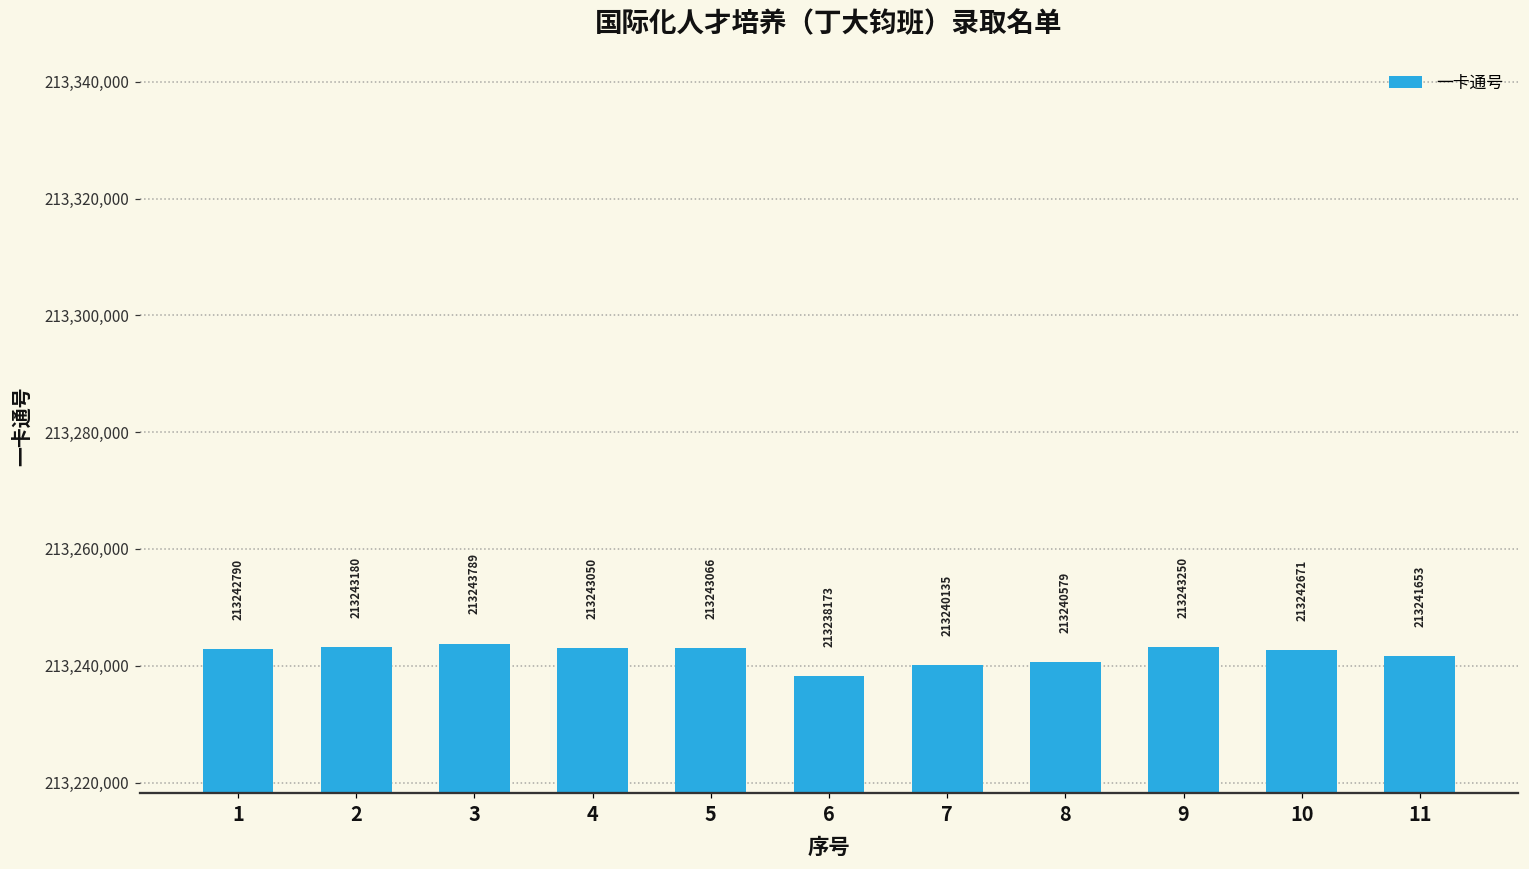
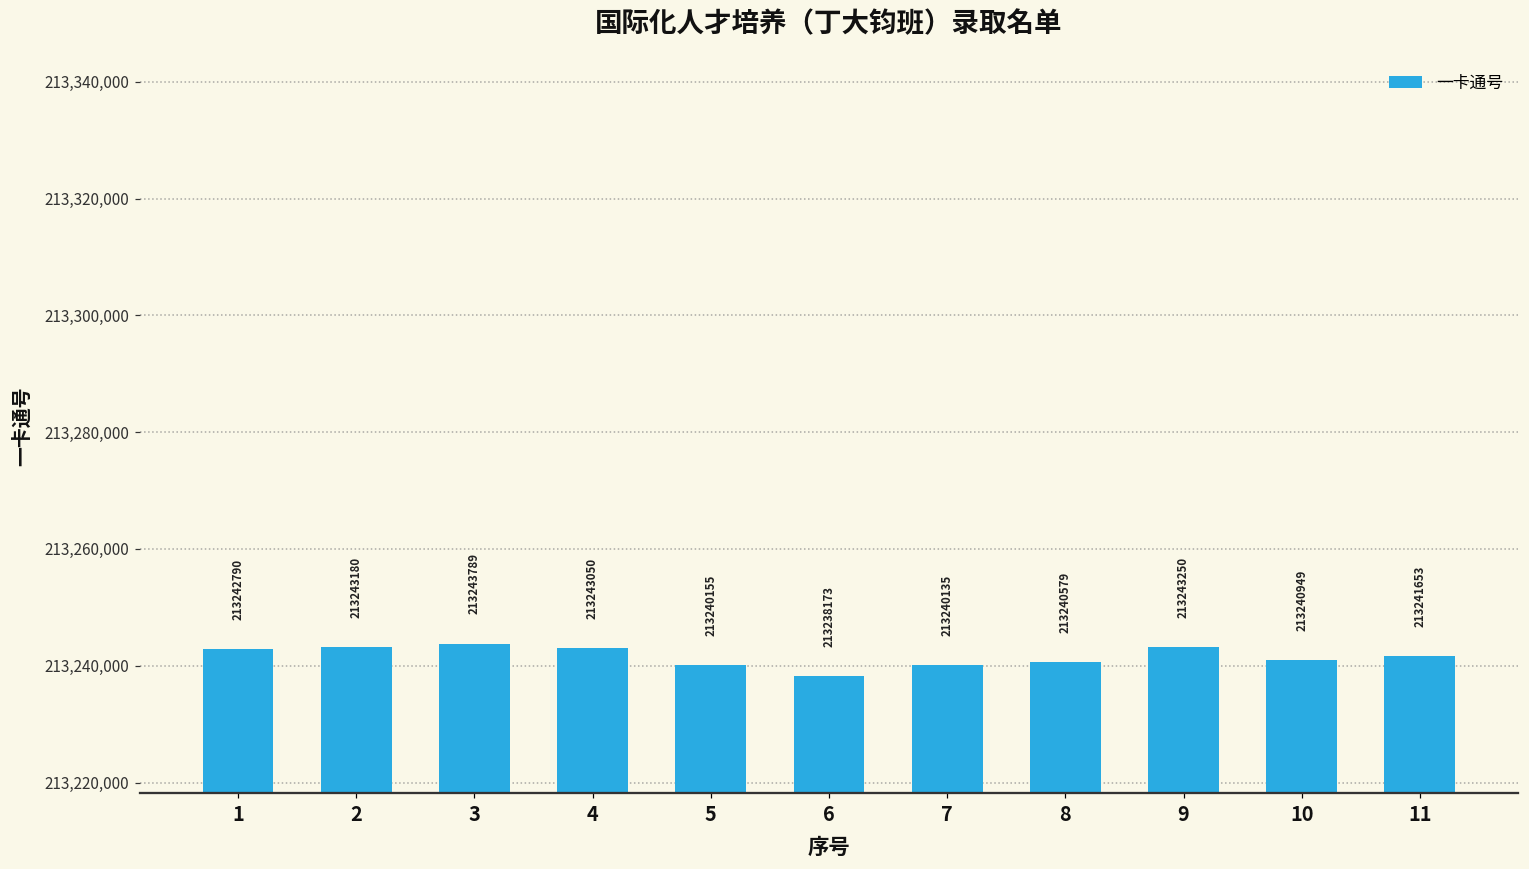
5: 213243066 -> 213240155
10: 213242671 -> 213240949
